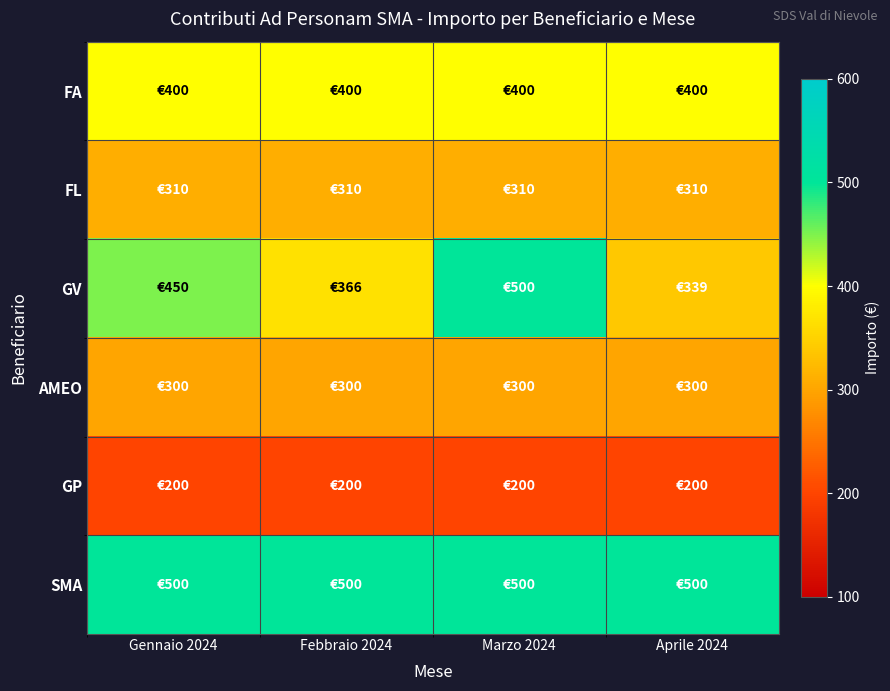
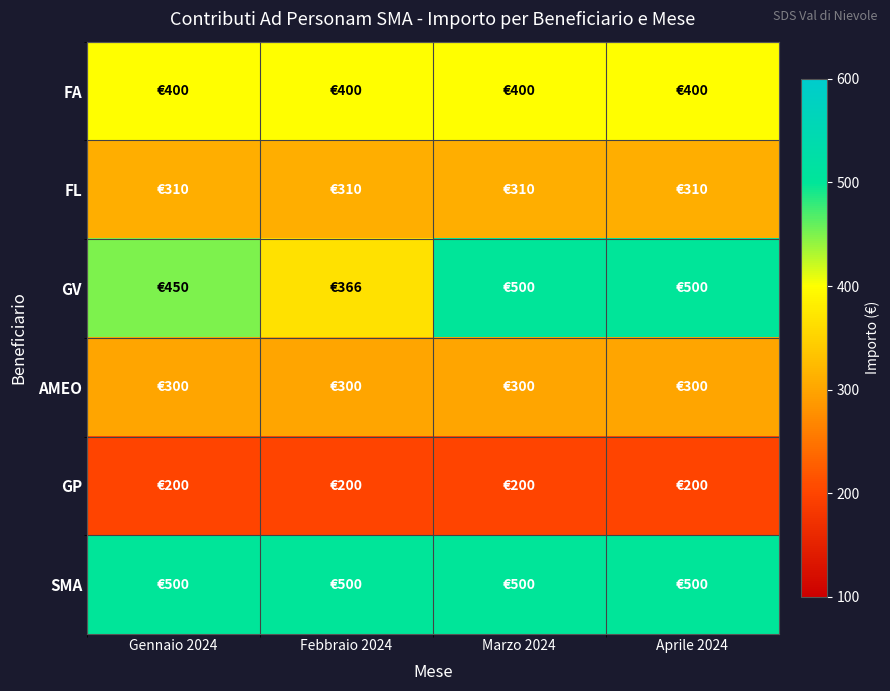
GV, Aprile 2024: €339 -> €500
